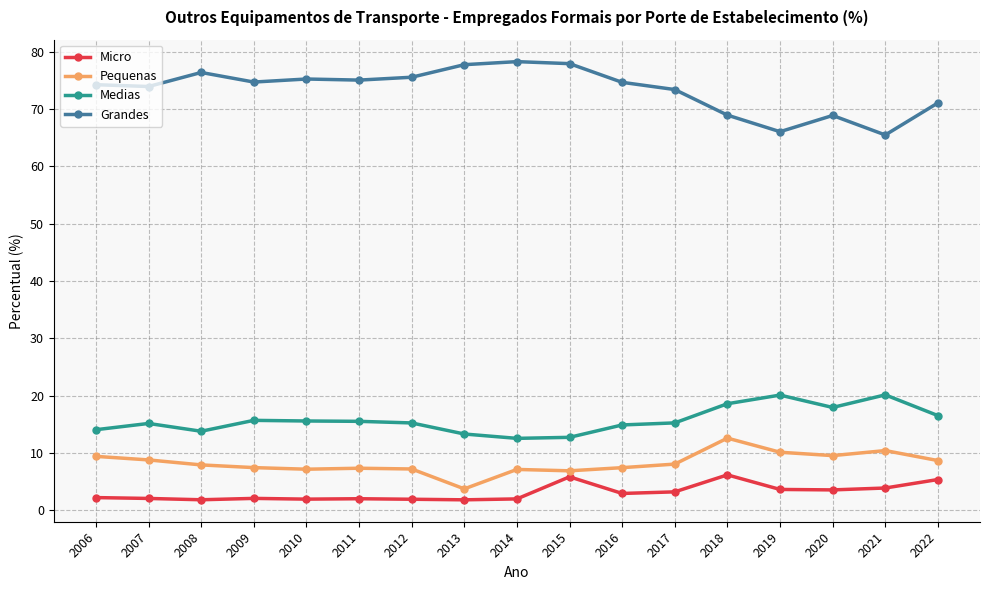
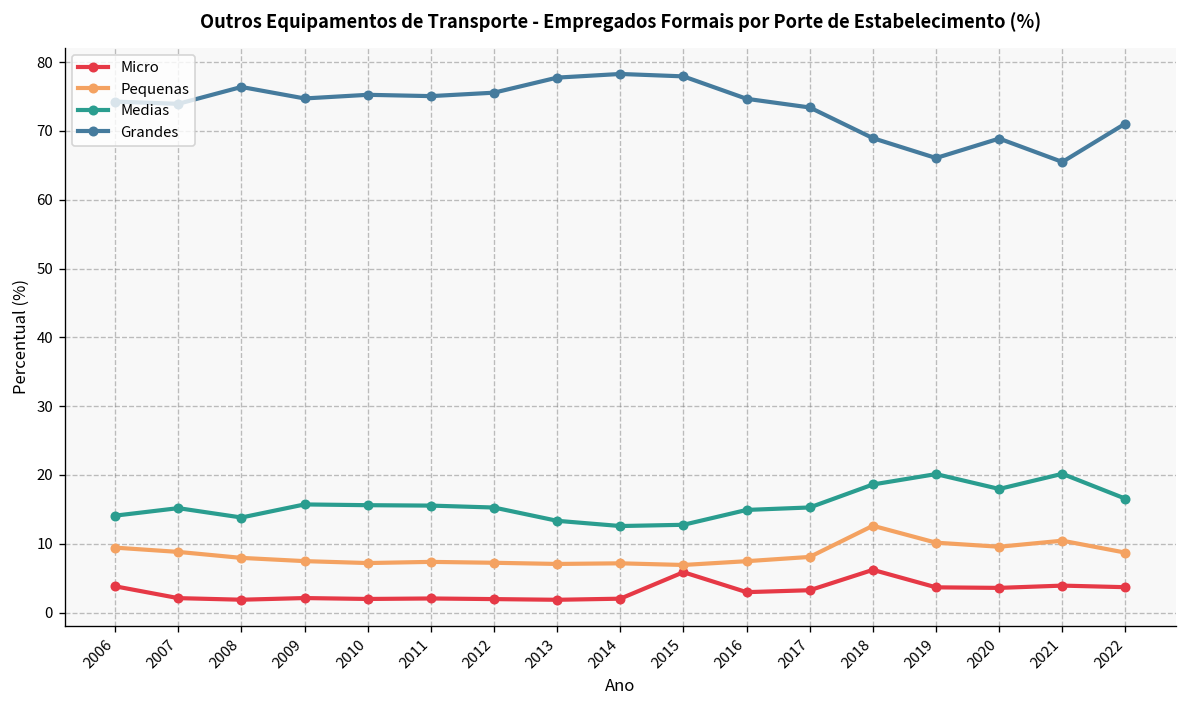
Micro, 2006: 2 -> 4
Pequenas, 2013: 4 -> 7
Micro, 2022: 5 -> 4
